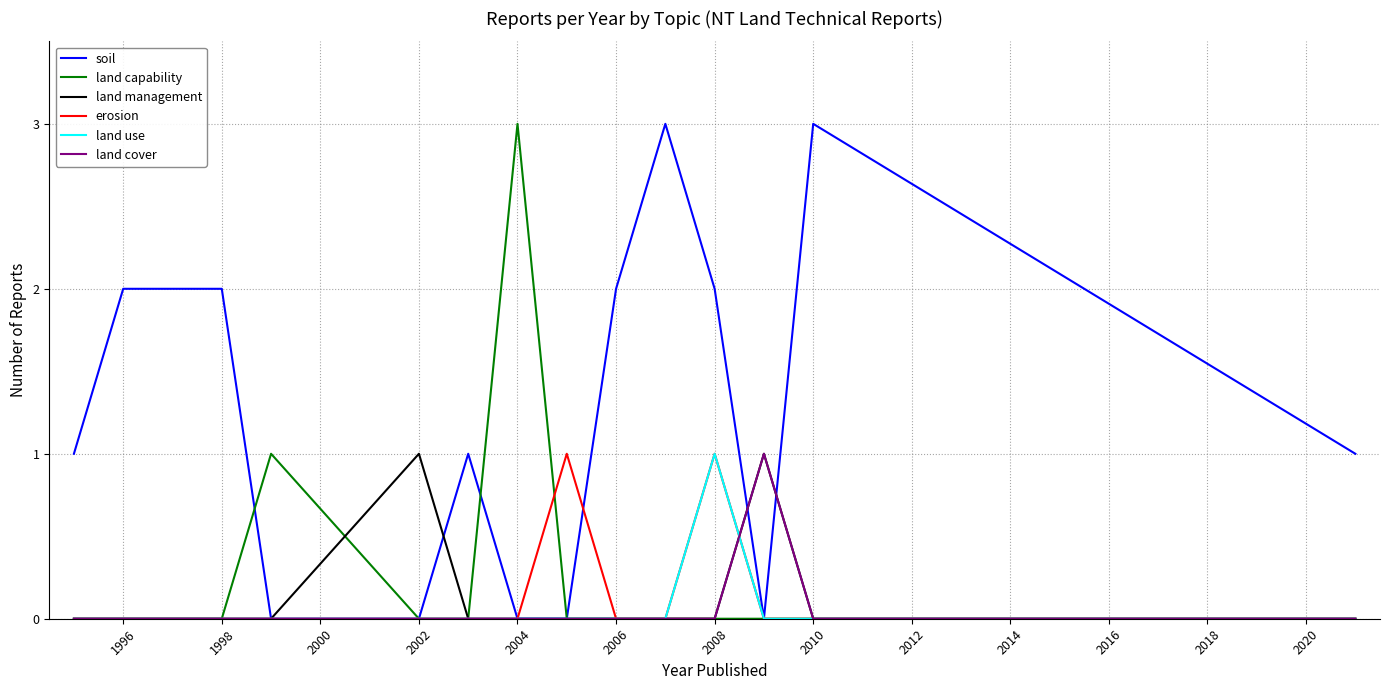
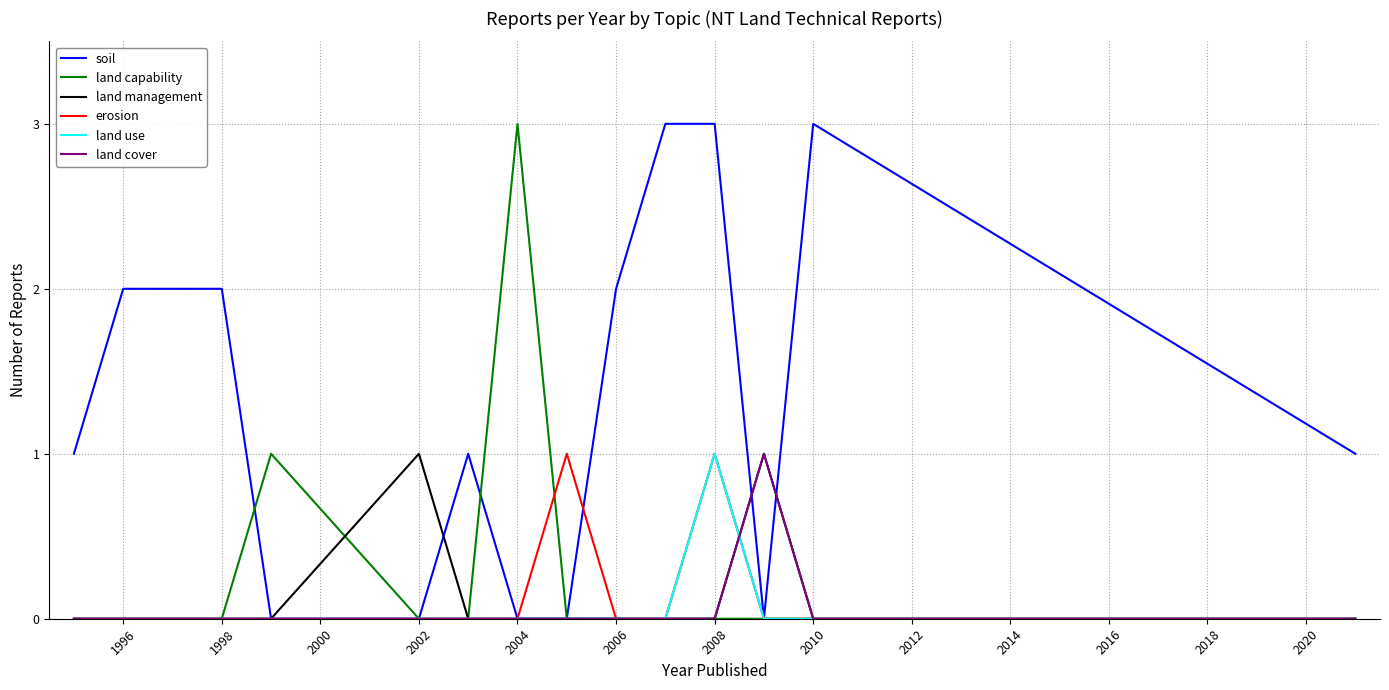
soil, 2008: 2 -> 3
